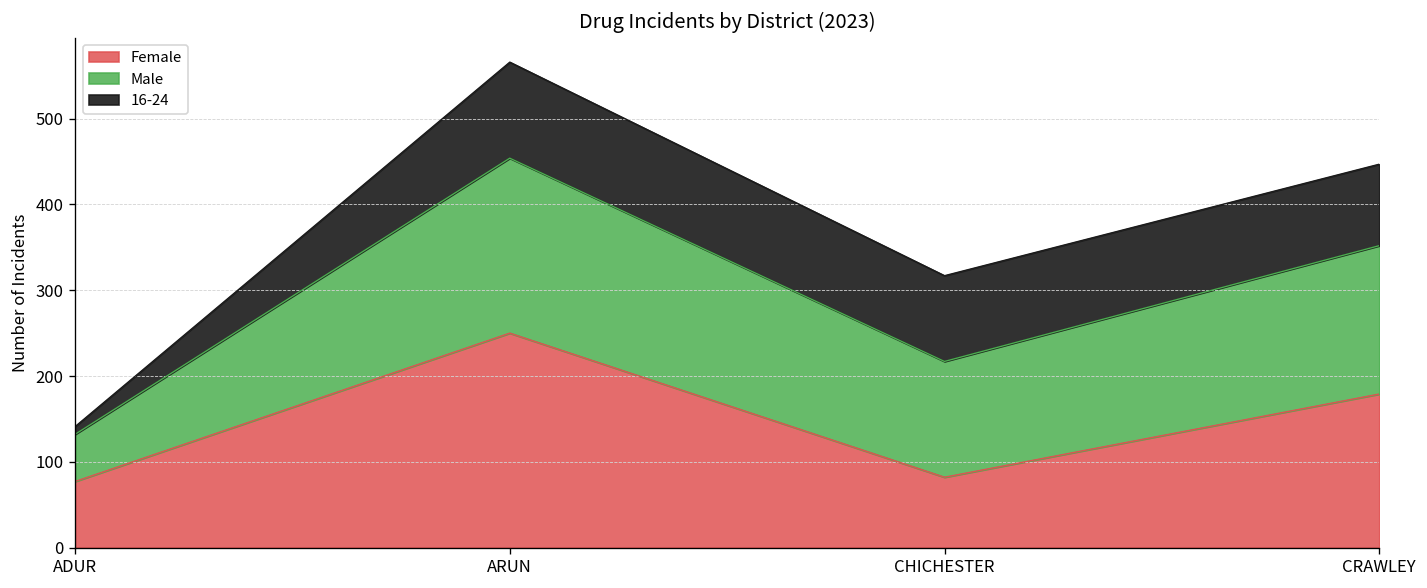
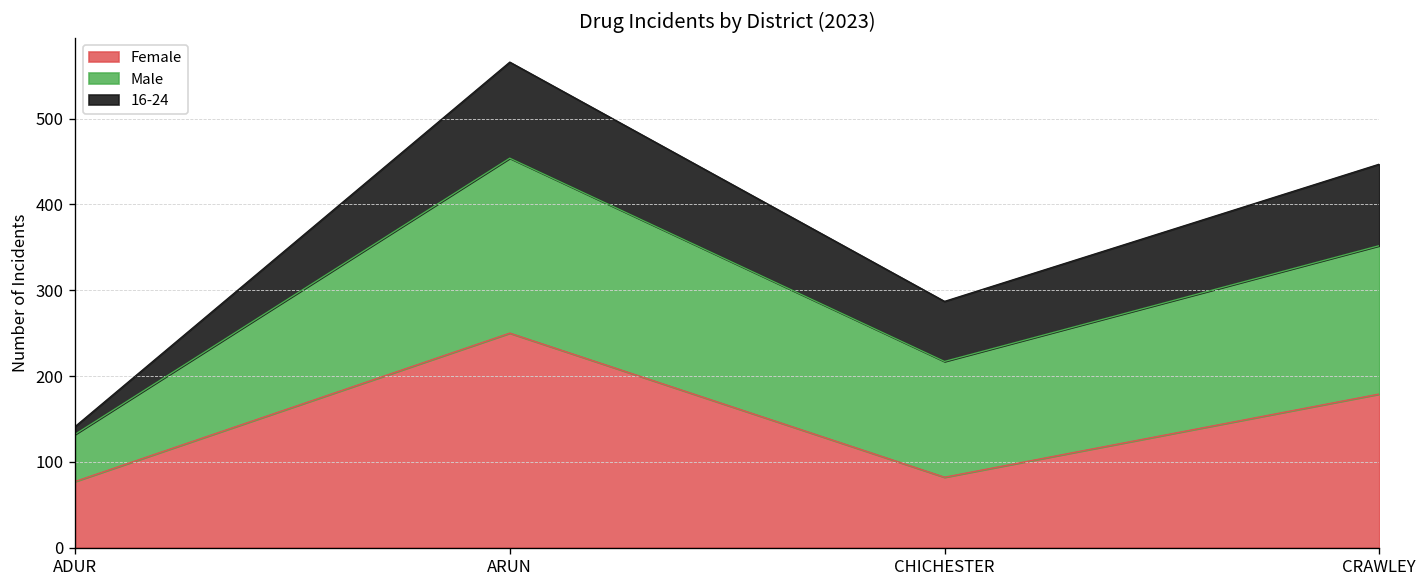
16-24, CHICHESTER: 100 -> 70
